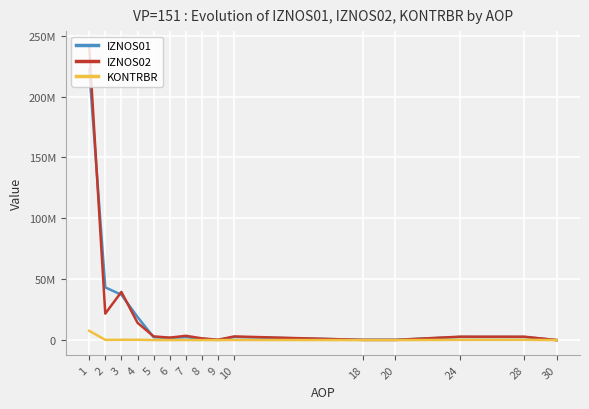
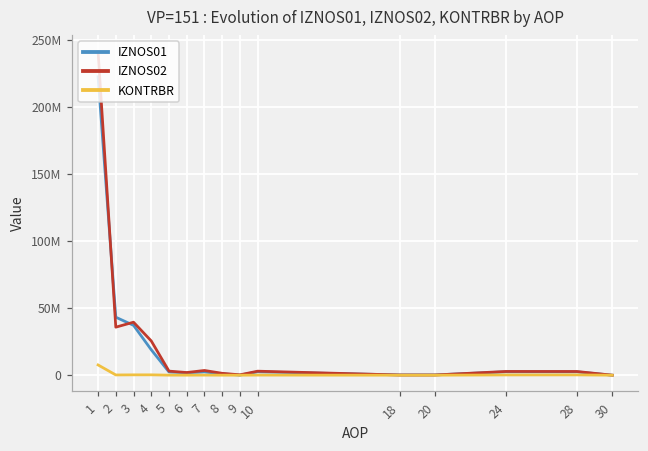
IZNOS02, 2: 22000000 -> 36000000
IZNOS02, 4: 14000000 -> 26000000
